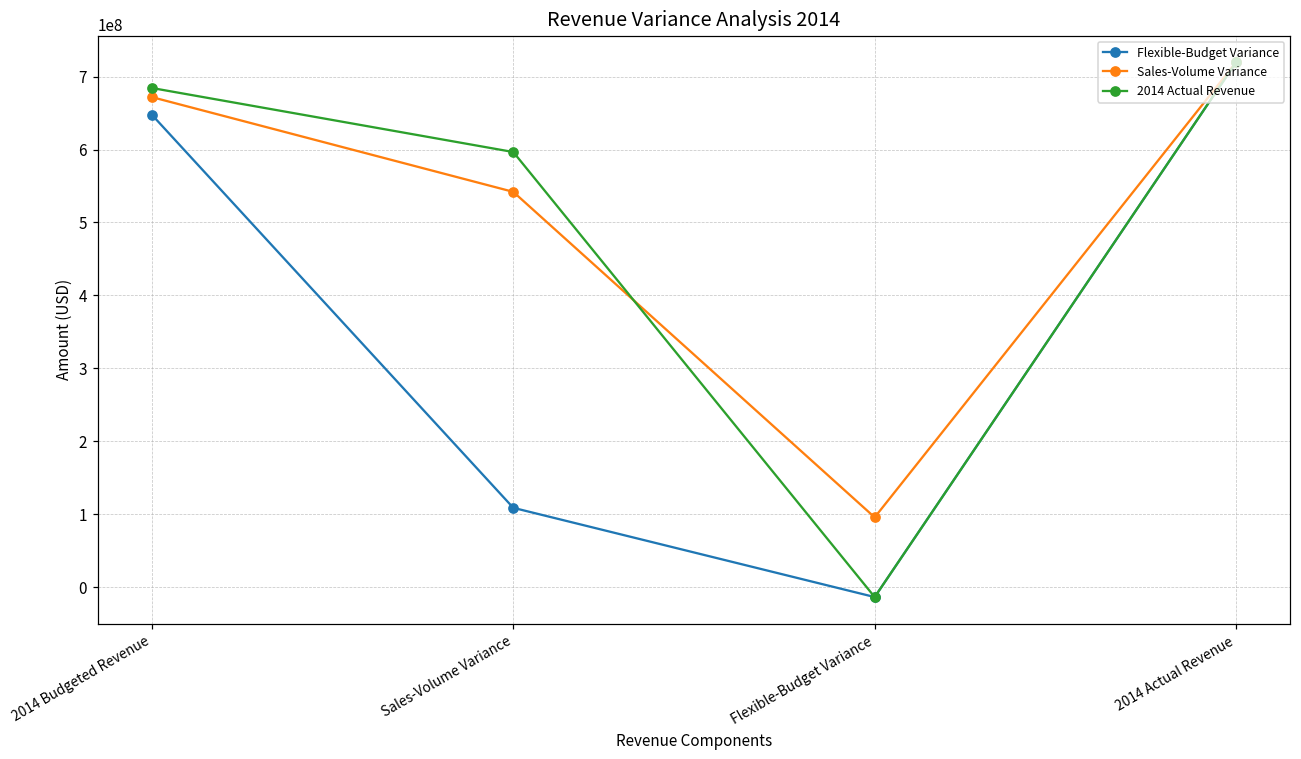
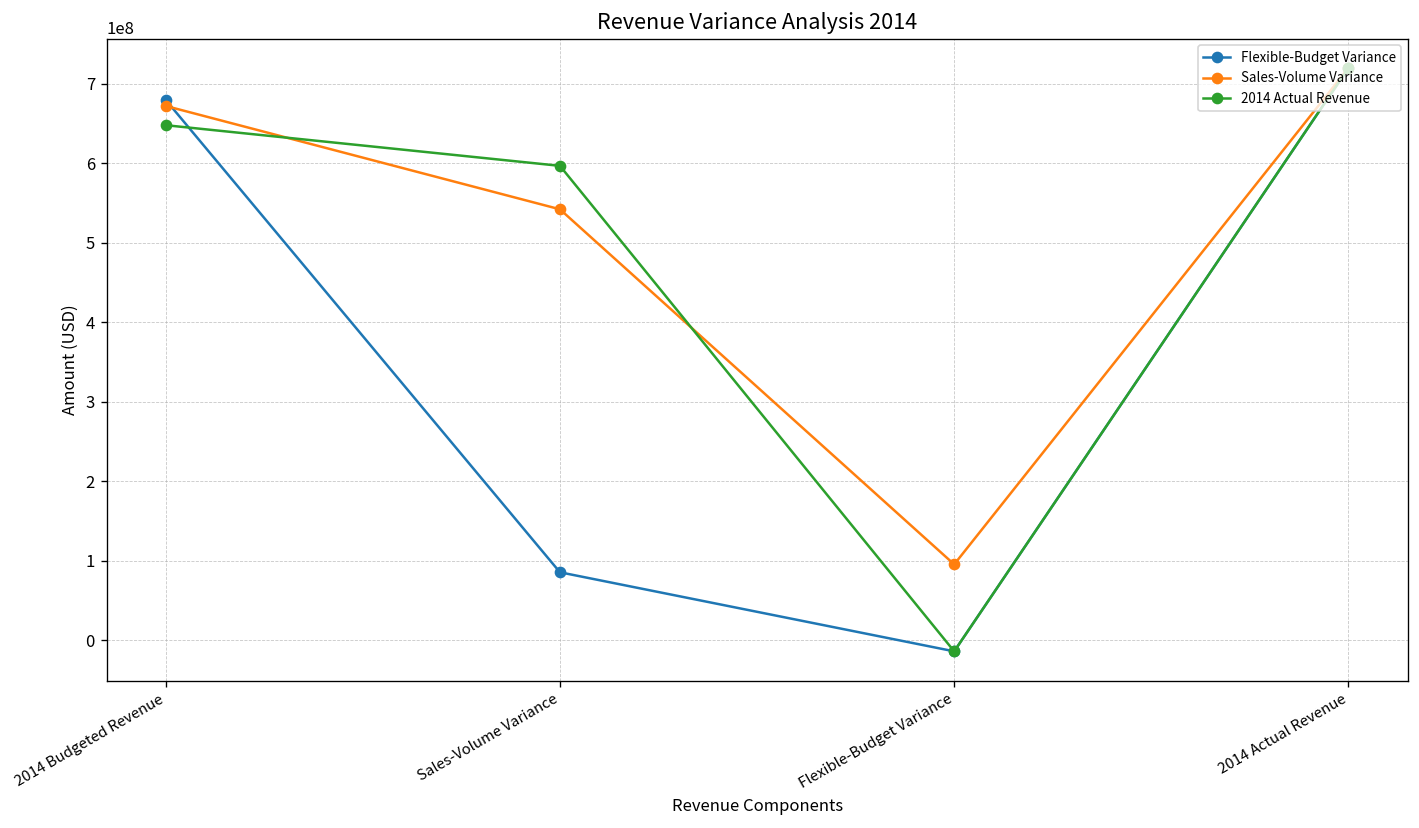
Flexible-Budget Variance, 2014 Budgeted Revenue: 650000000 -> 680000000
2014 Actual Revenue, 2014 Budgeted Revenue: 680000000 -> 650000000
Flexible-Budget Variance, Sales-Volume Variance: 110000000 -> 90000000
